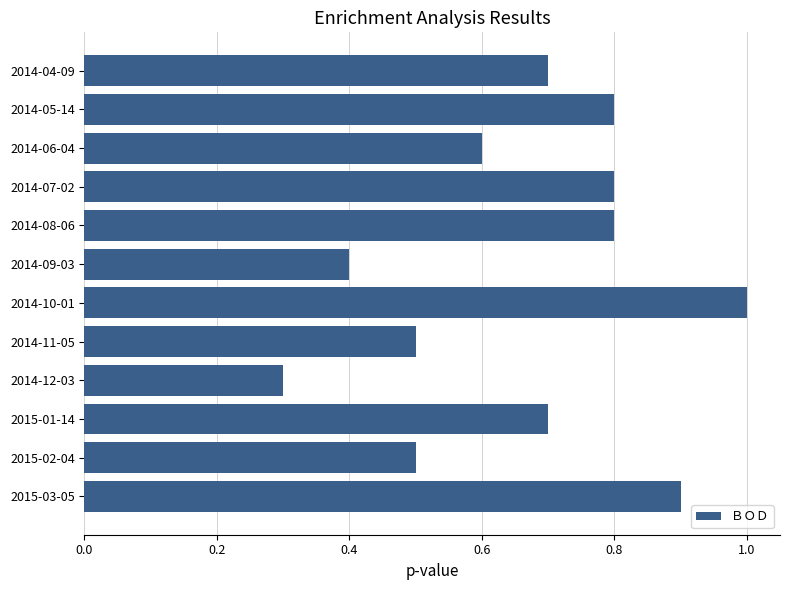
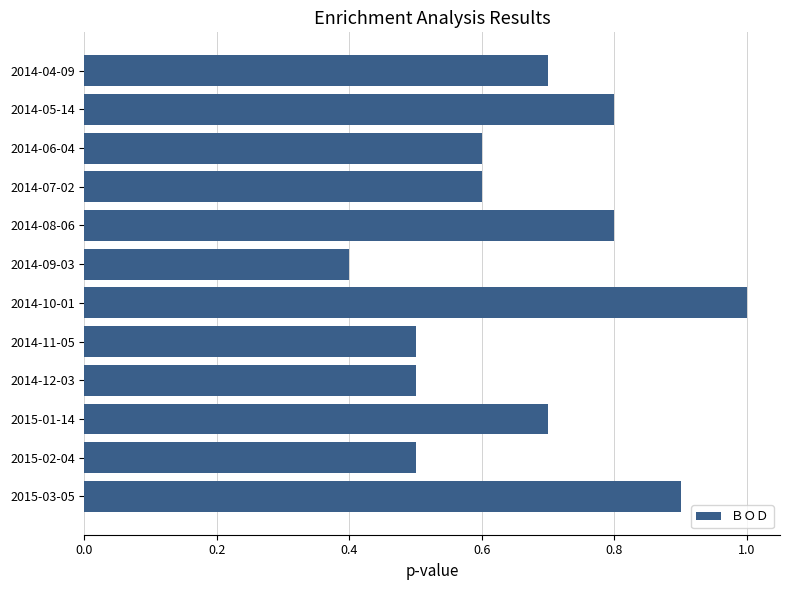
2014-07-02: 0.8 -> 0.6
2014-12-03: 0.3 -> 0.5
